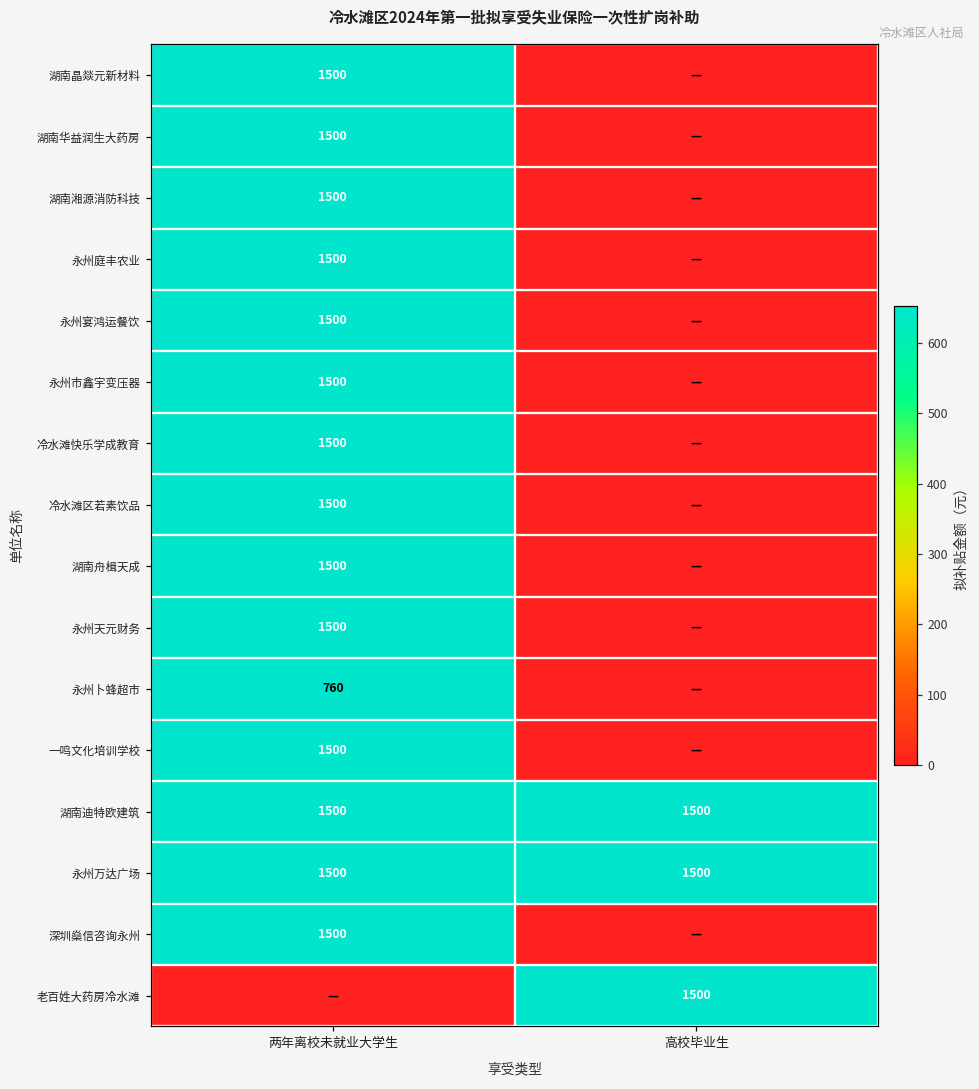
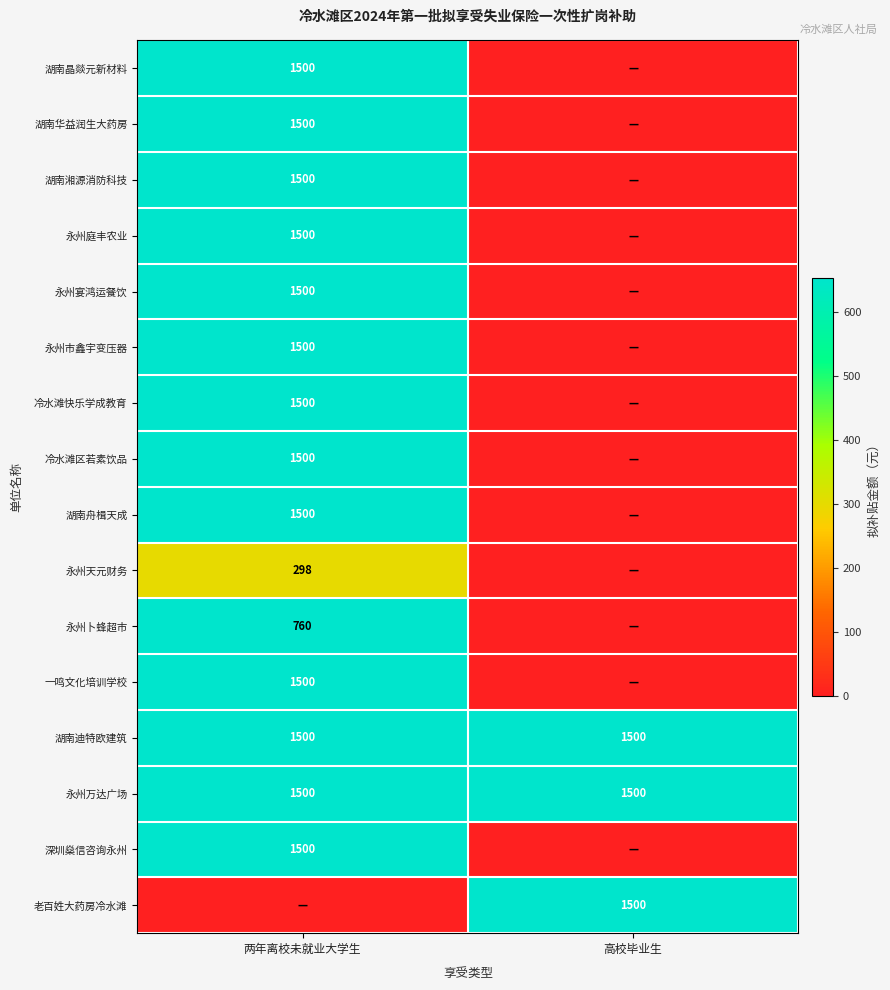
永州天元财务, 两年离校未就业大学生: 1500 -> 298
